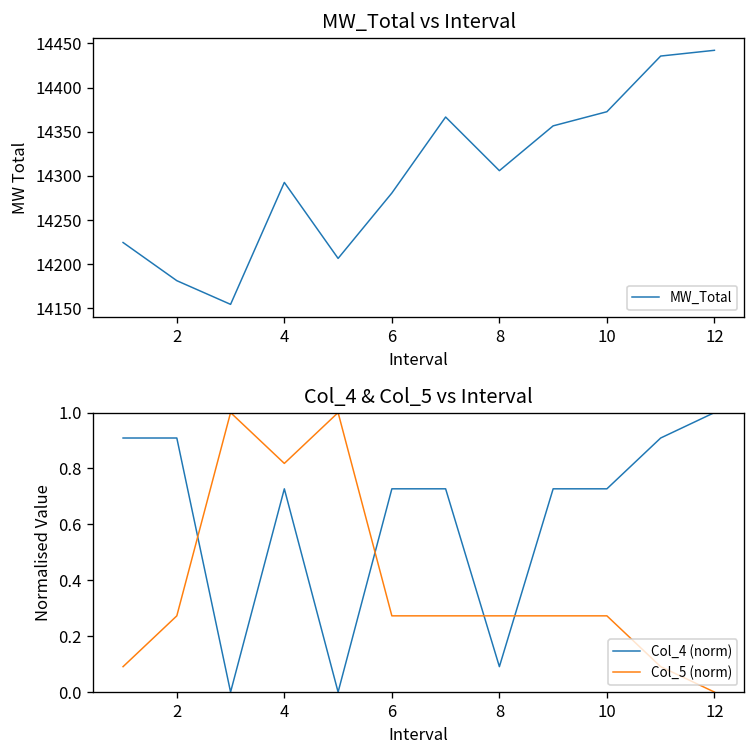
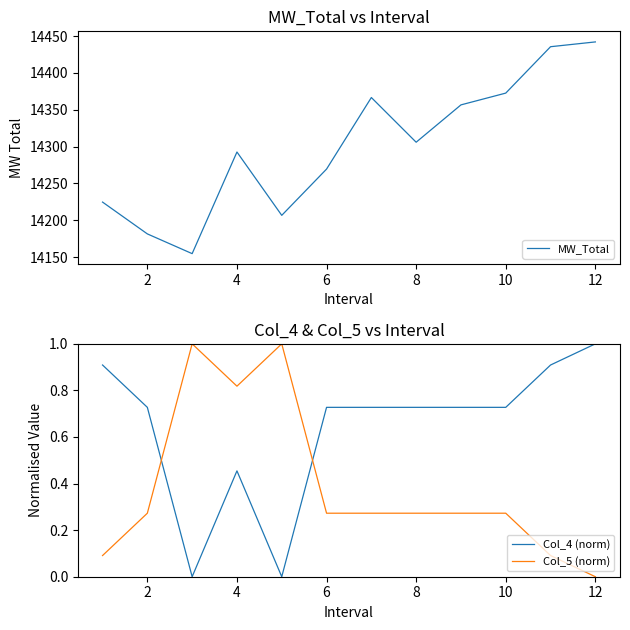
MW_Total vs Interval, 6: 14280 -> 14270
Col_4 & Col_5 vs Interval, Col_4 (norm), 2: 0.91 -> 0.73
Col_4 & Col_5 vs Interval, Col_4 (norm), 4: 0.73 -> 0.45
Col_4 & Col_5 vs Interval, Col_4 (norm), 8: 0.09 -> 0.73
